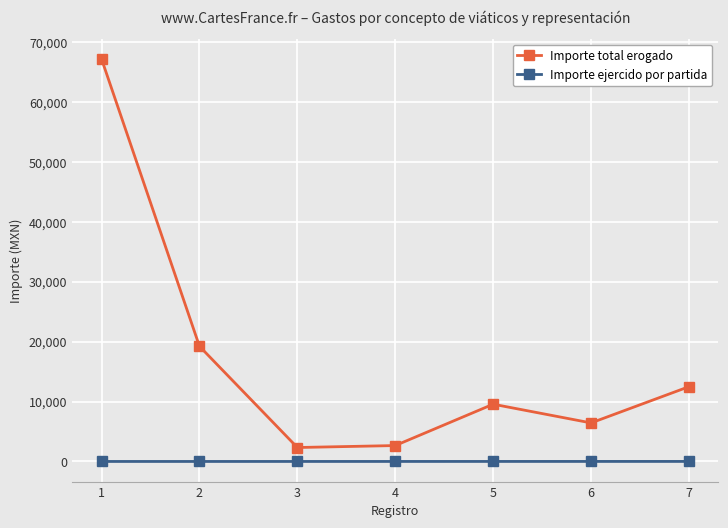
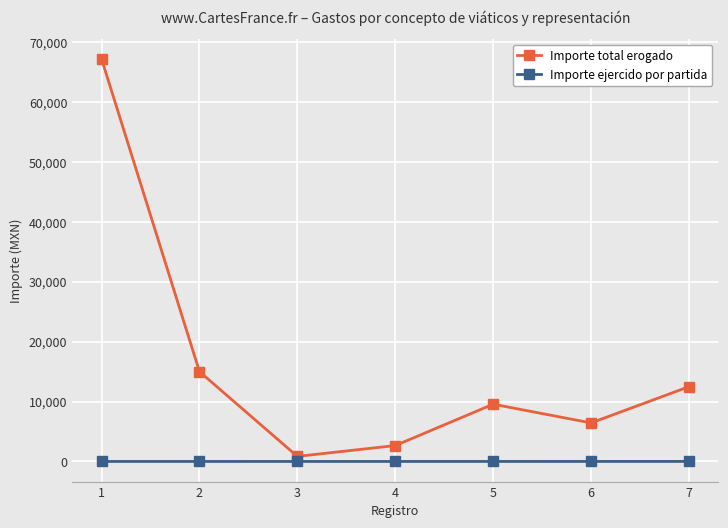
Importe total erogado, 2: 19,000 -> 15,000
Importe total erogado, 3: 2,000 -> 1,000
